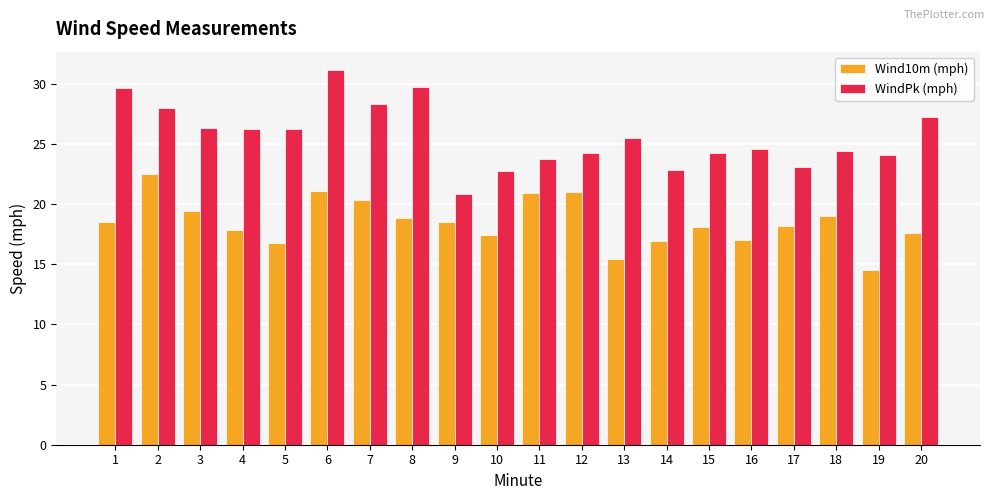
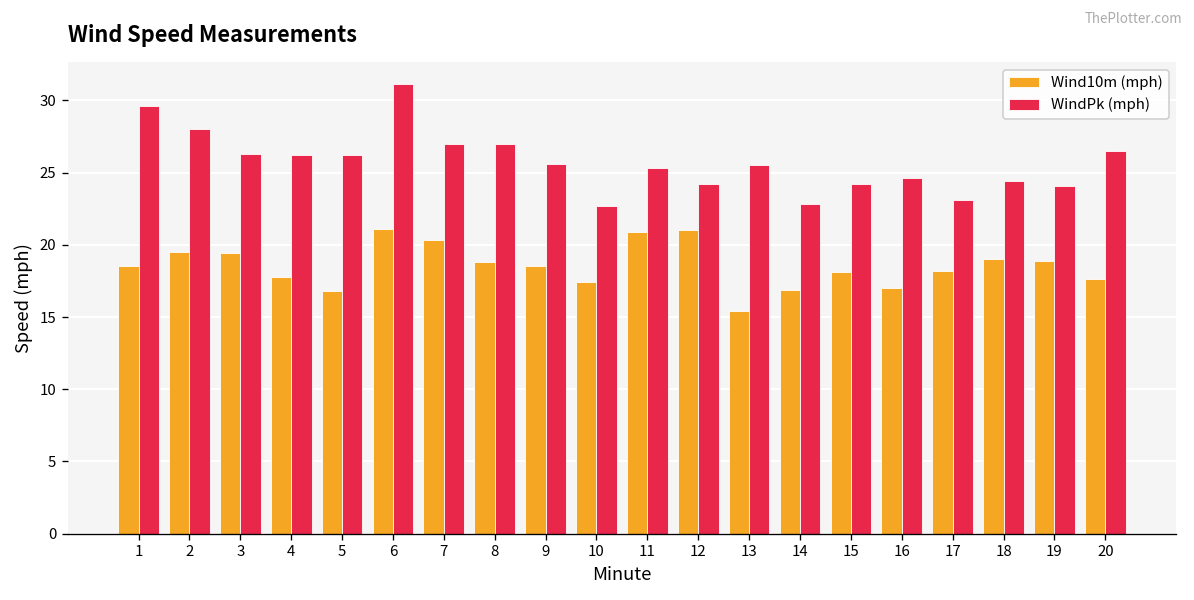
Wind10m (mph), 2: 22.5 -> 19.5
WindPk (mph), 7: 28.3 -> 27.0
WindPk (mph), 8: 29.7 -> 27.0
WindPk (mph), 9: 20.8 -> 25.6
WindPk (mph), 11: 23.7 -> 25.3
Wind10m (mph), 19: 14.5 -> 18.9
WindPk (mph), 20: 27.2 -> 26.5
